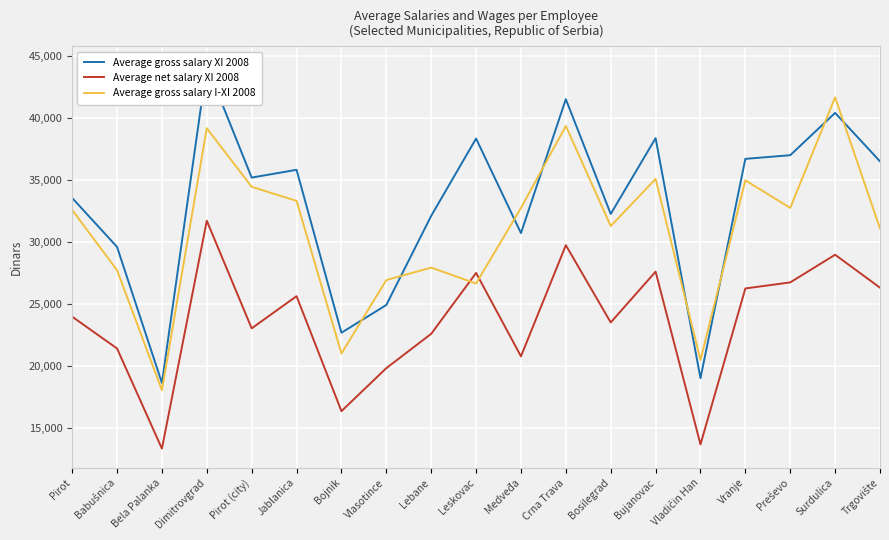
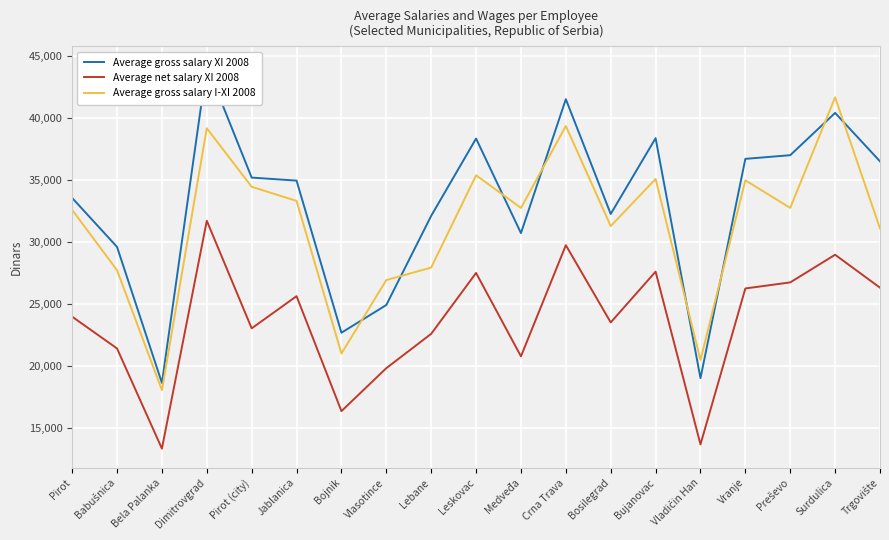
Average gross salary XI 2008, Jablanica: 35,800 -> 35,000
Average gross salary I-XI 2008, Leskovac: 26,600 -> 35,400
